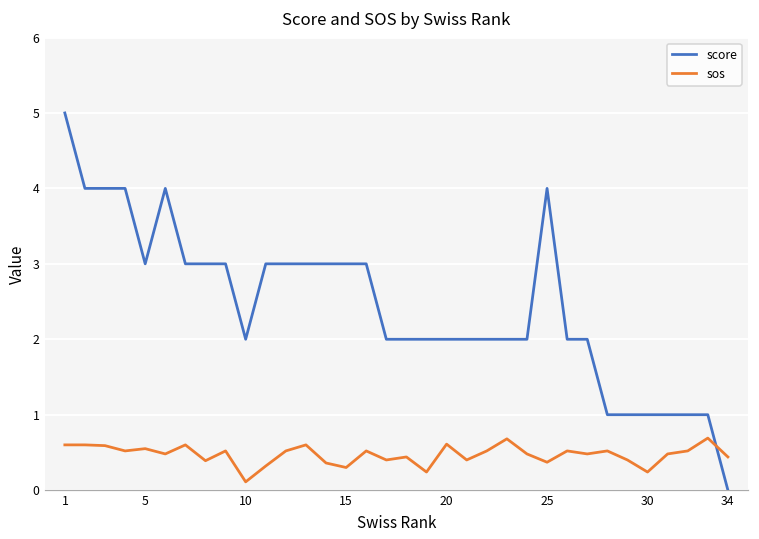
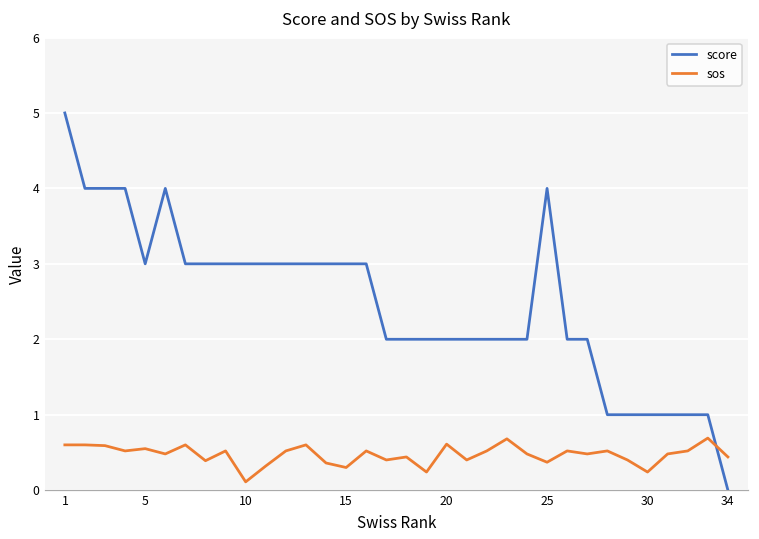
score, 10: 2 -> 3
